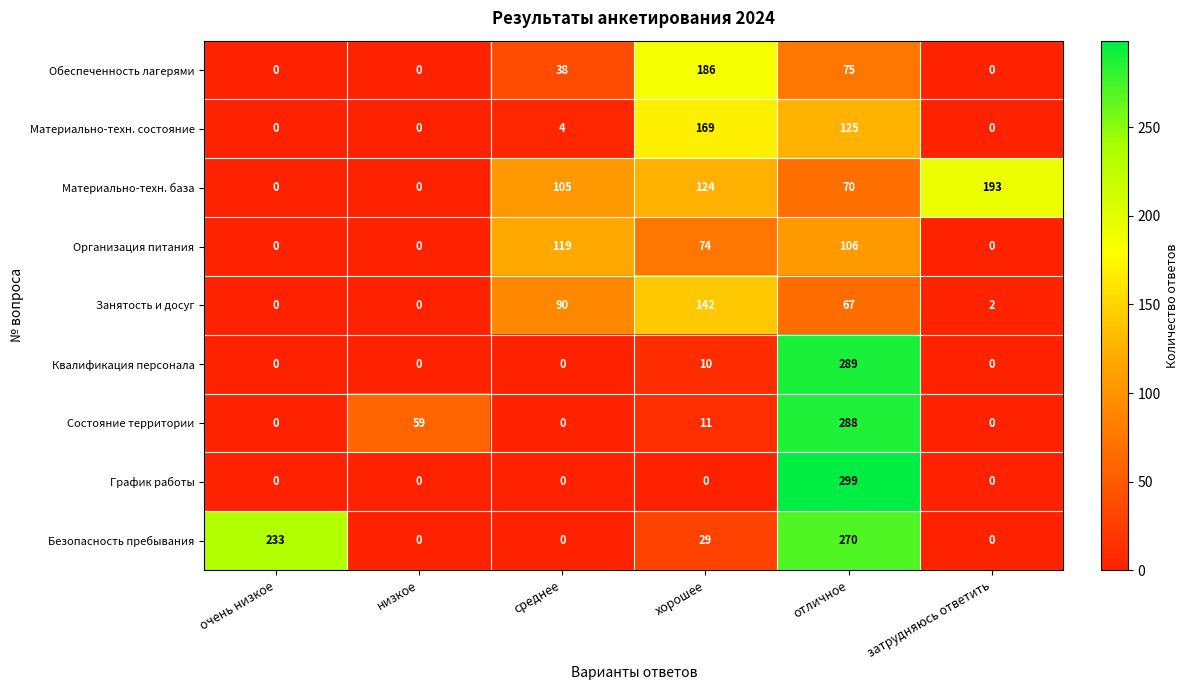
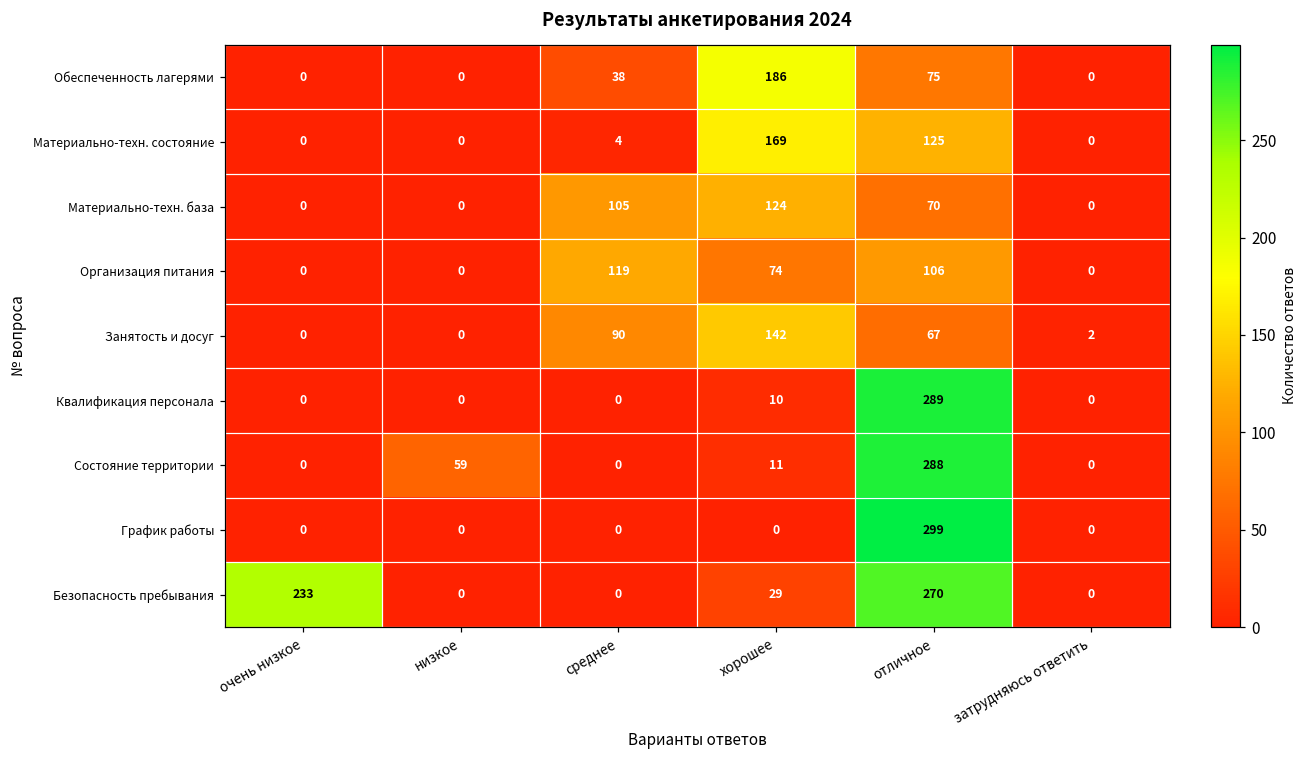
Материально-техн. база, затрудняюсь ответить: 193 -> 0
